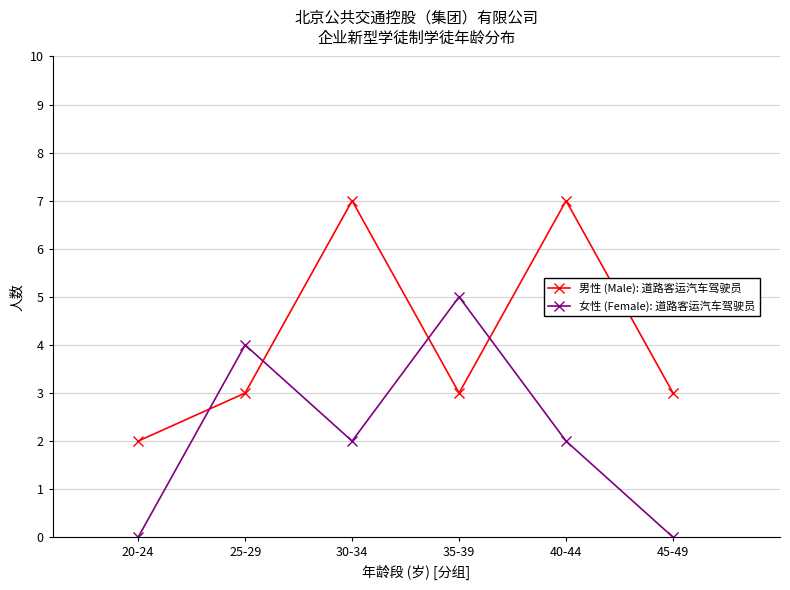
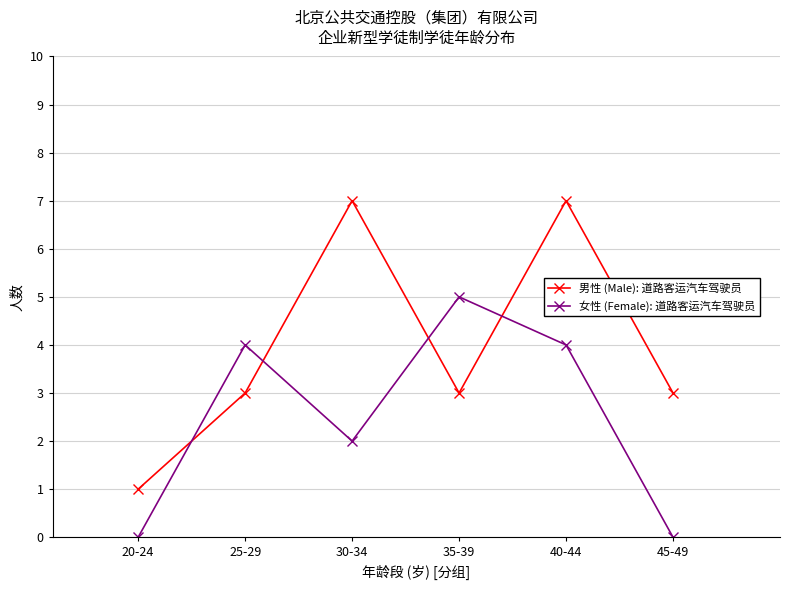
男性 (Male): 道路客运汽车驾驶员, 20-24: 2 -> 1
女性 (Female): 道路客运汽车驾驶员, 40-44: 2 -> 4
